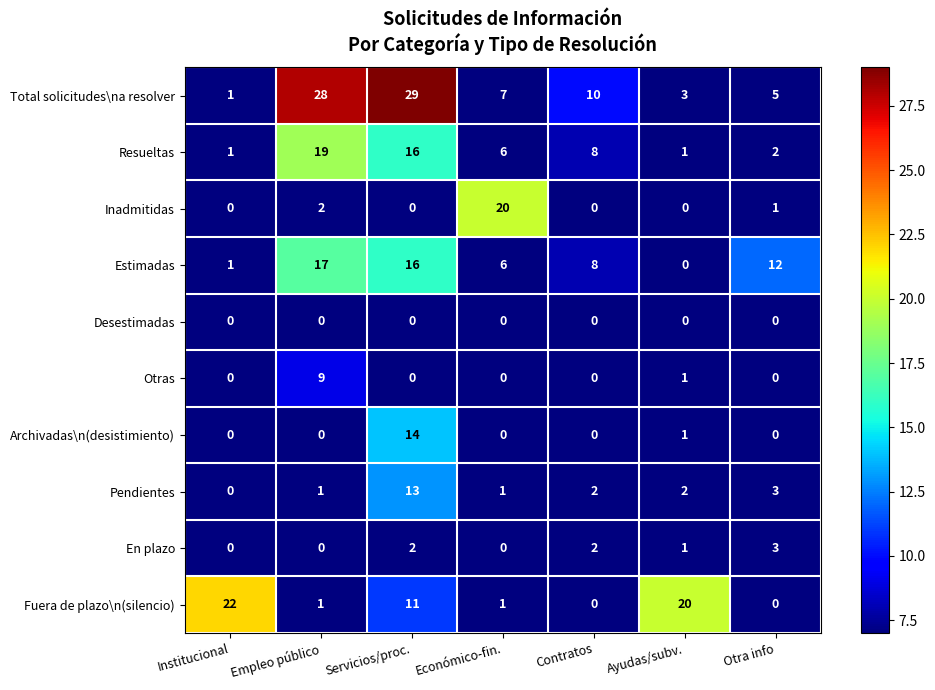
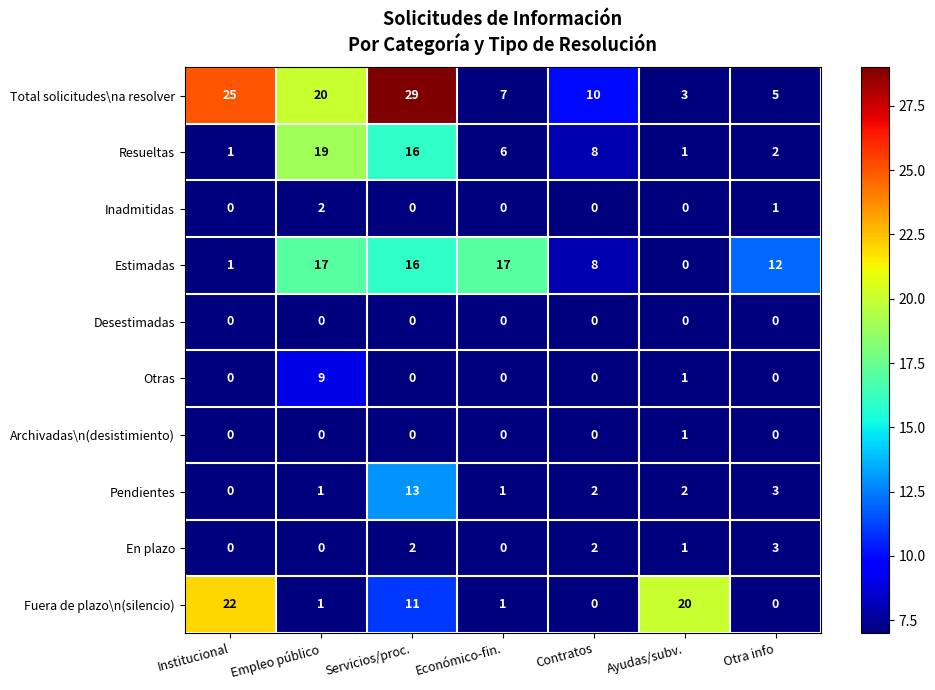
Total solicitudes\na resolver, Institucional: 1 -> 25
Total solicitudes\na resolver, Empleo público: 28 -> 20
Inadmitidas, Económico-fin.: 20 -> 0
Estimadas, Económico-fin.: 6 -> 17
Archivadas\n(desistimiento), Servicios/proc.: 14 -> 0
